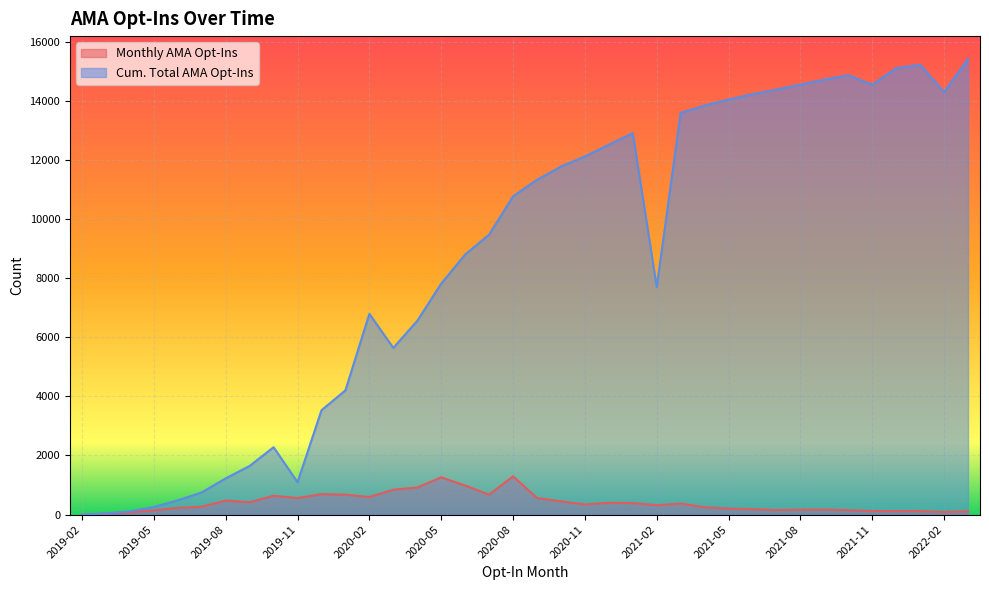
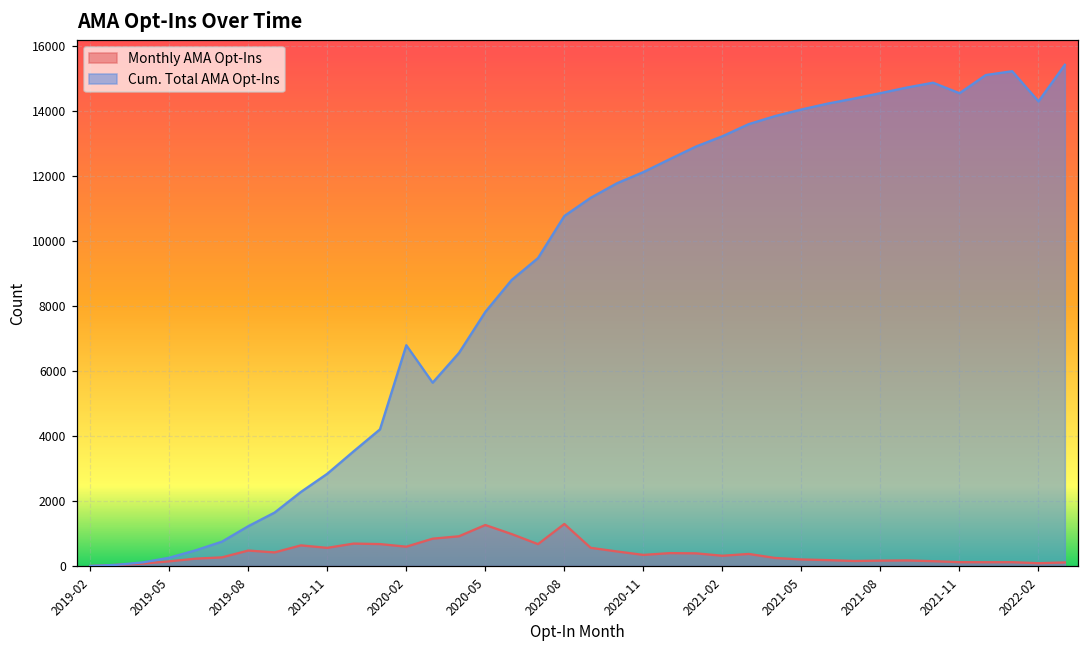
Cum. Total AMA Opt-Ins, 2019-11: 1100 -> 2800
Cum. Total AMA Opt-Ins, 2021-02: 7700 -> 13200
